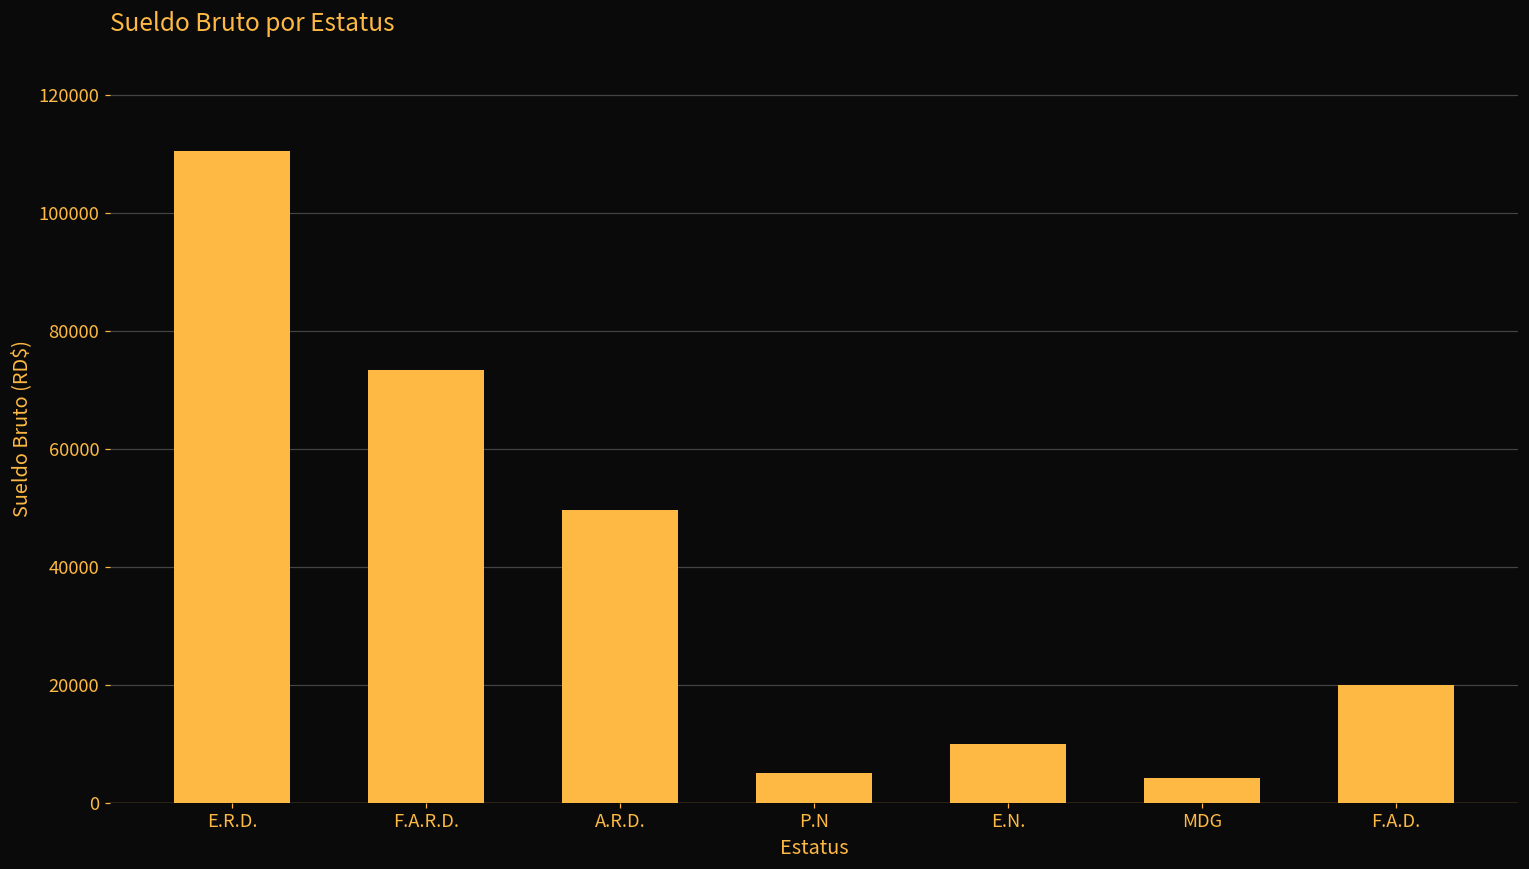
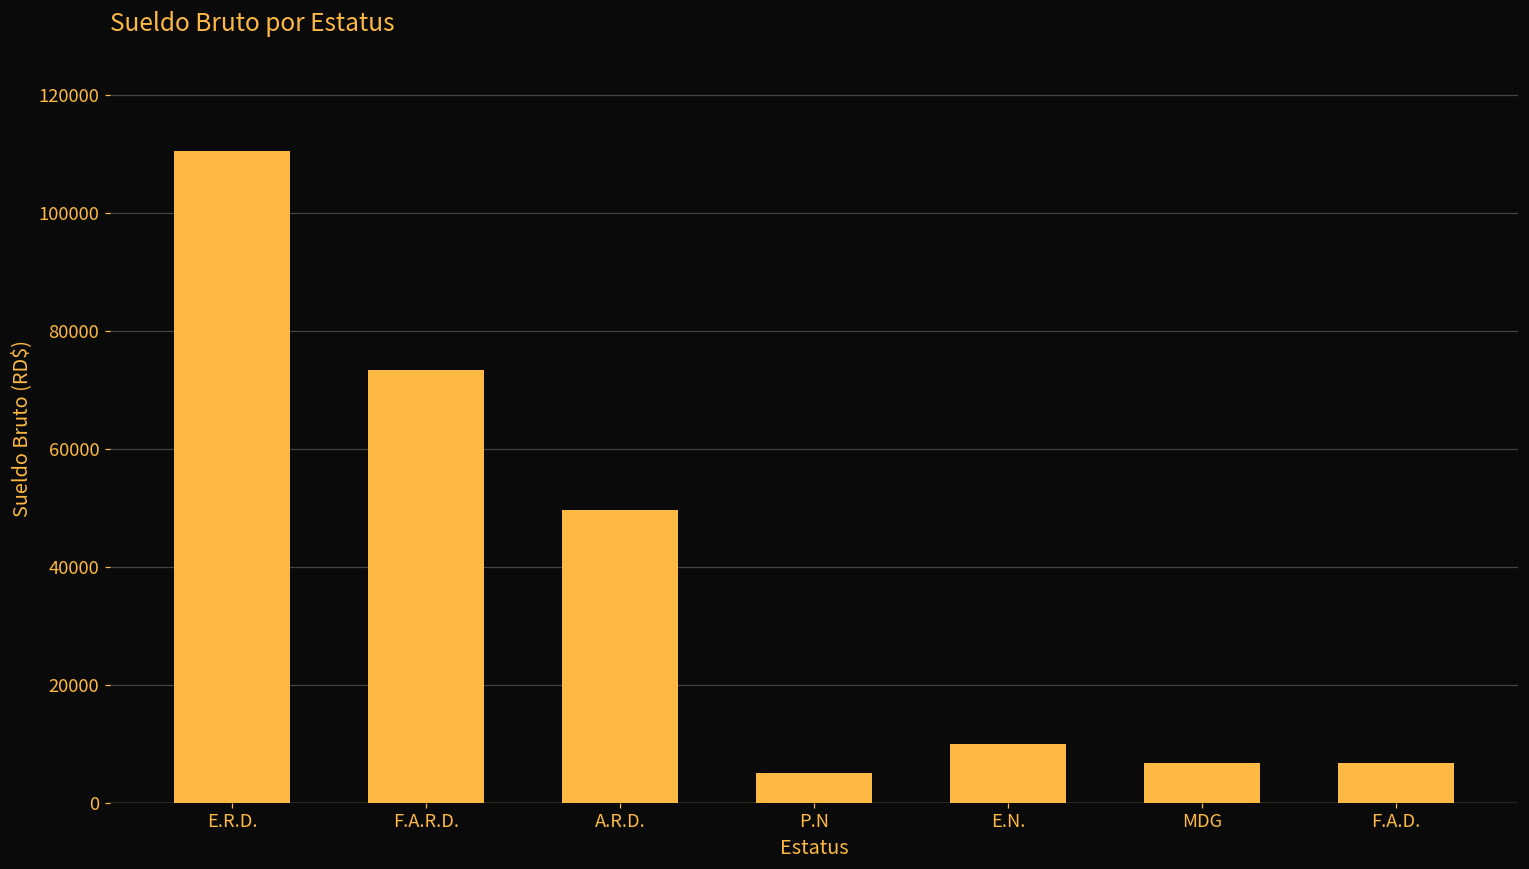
MDG: 4000 -> 7000
F.A.D.: 20000 -> 7000
